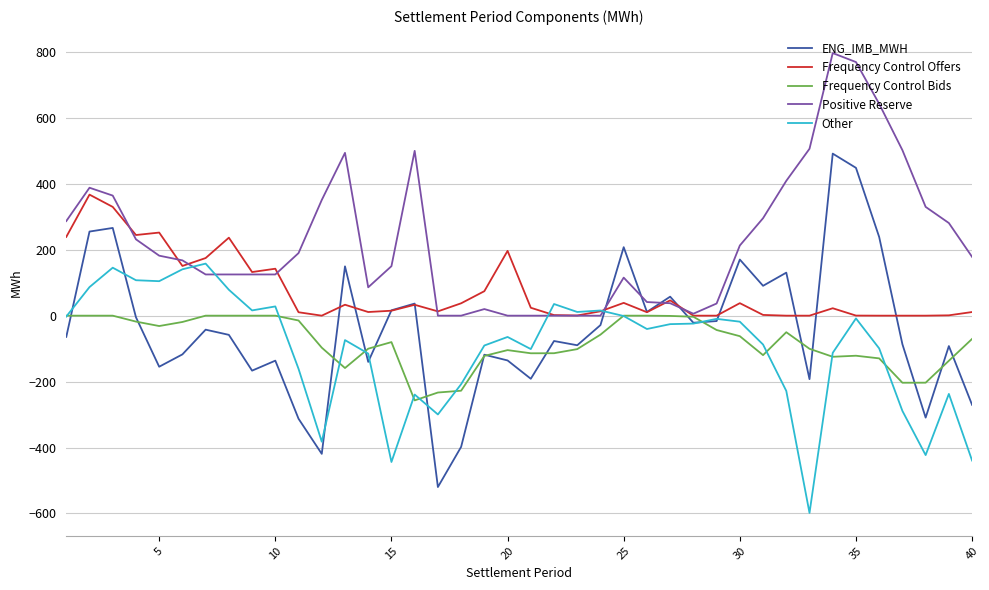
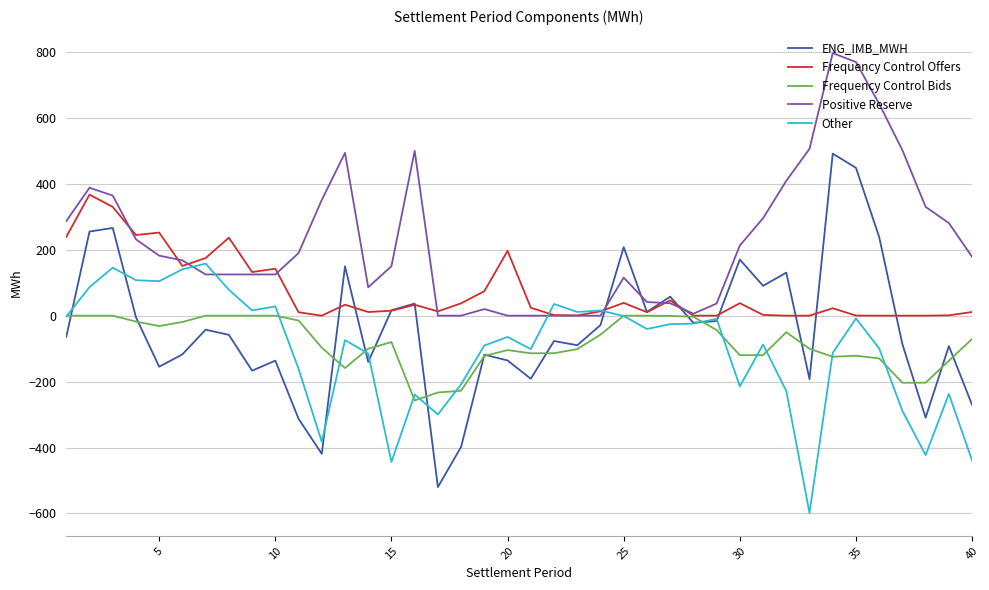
Frequency Control Bids, 30: -60 -> -120
Other, 30: -20 -> -210
